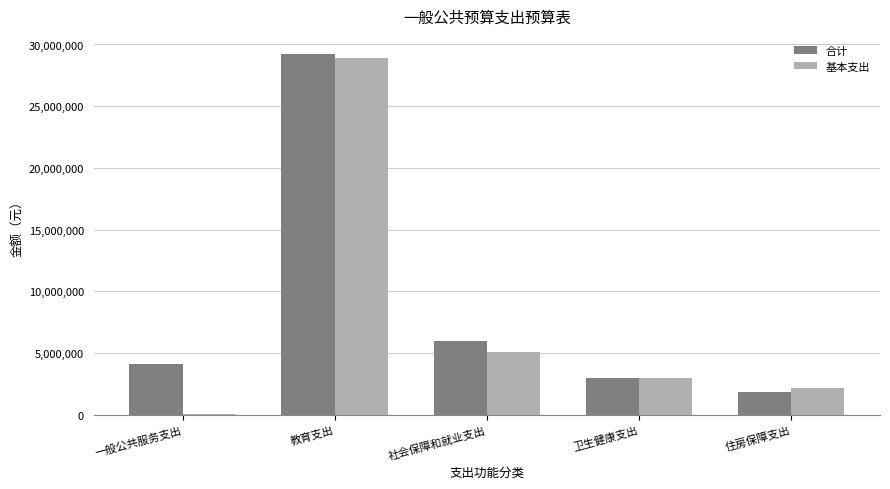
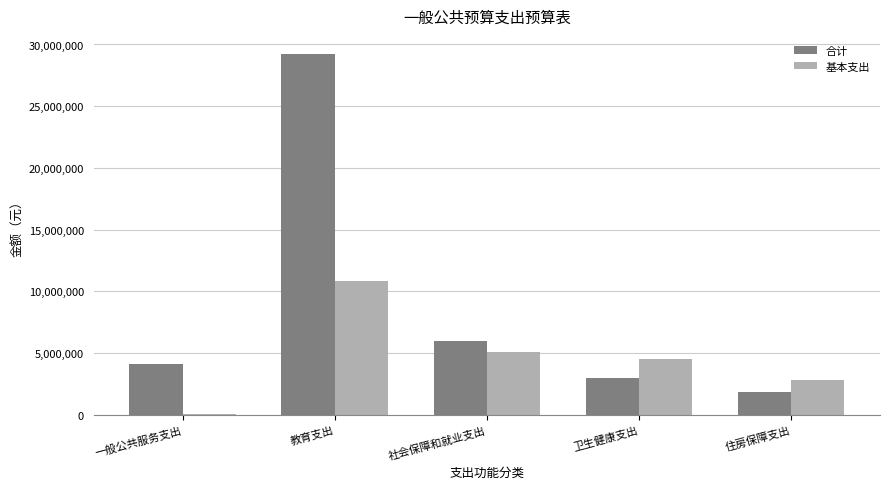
基本支出, 教育支出: 28,900,000 -> 10,800,000
基本支出, 卫生健康支出: 3,000,000 -> 4,500,000
基本支出, 住房保障支出: 2,200,000 -> 2,800,000
